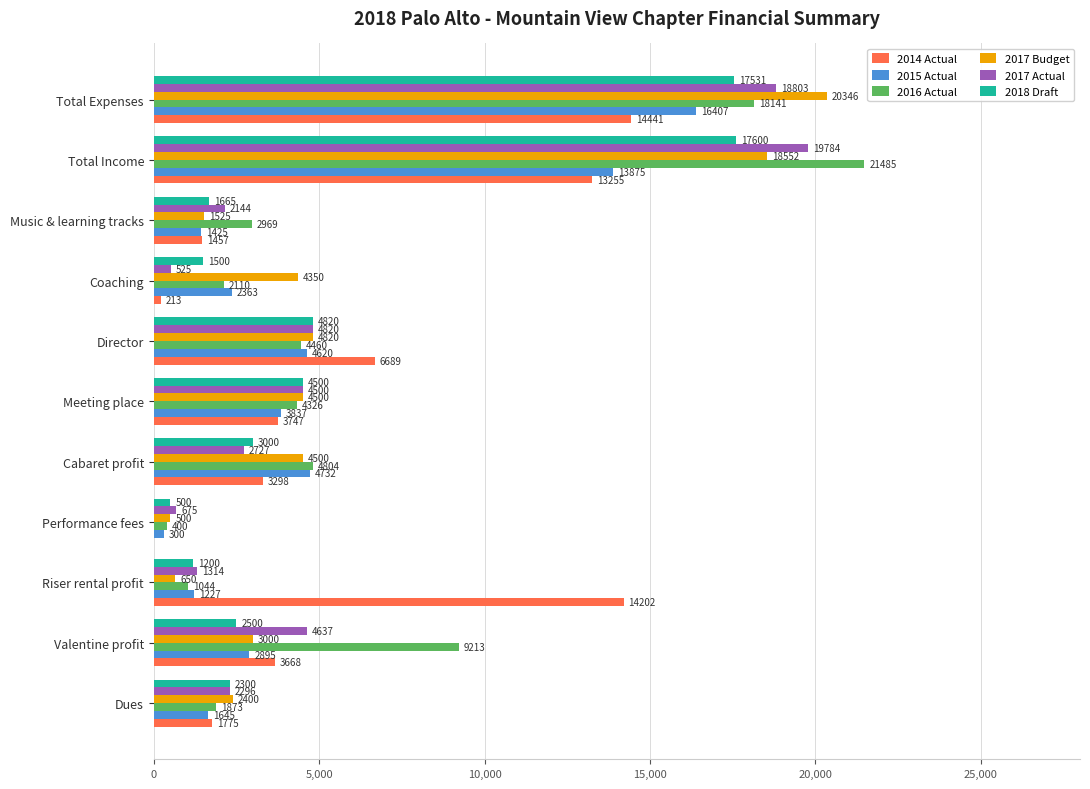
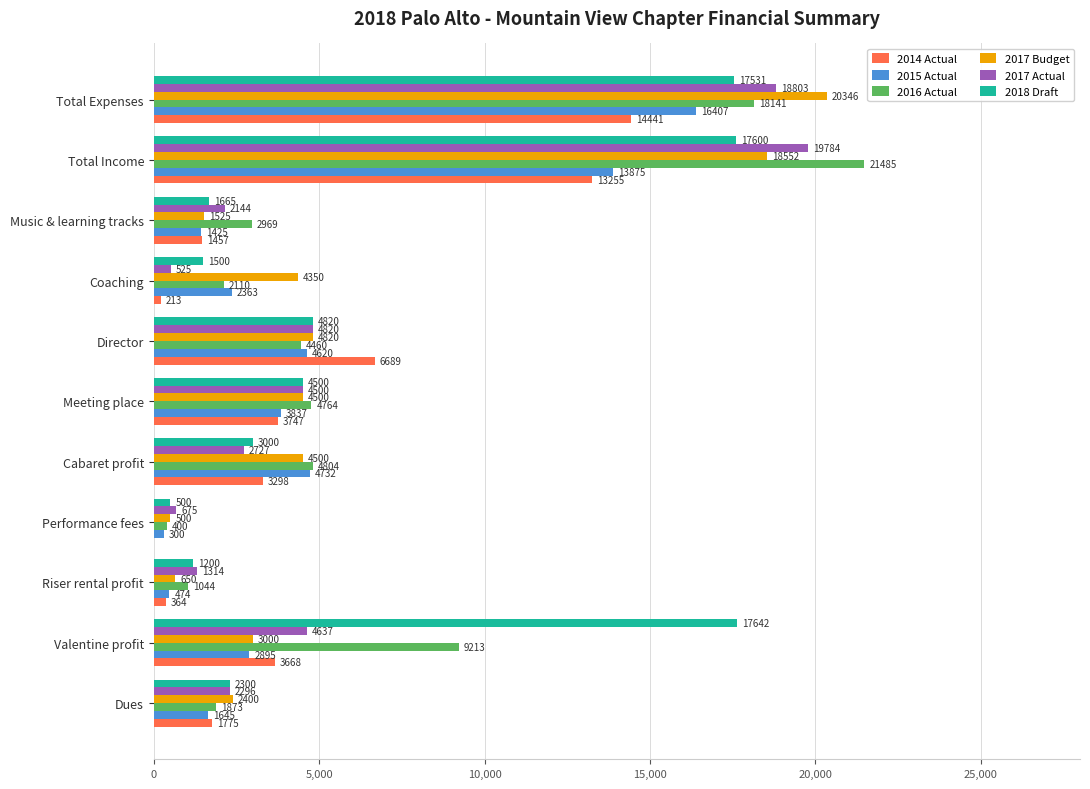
2016 Actual, Meeting place: 4326 -> 4764
2015 Actual, Riser rental profit: 1227 -> 474
2014 Actual, Riser rental profit: 14202 -> 364
2018 Draft, Valentine profit: 2500 -> 17642
